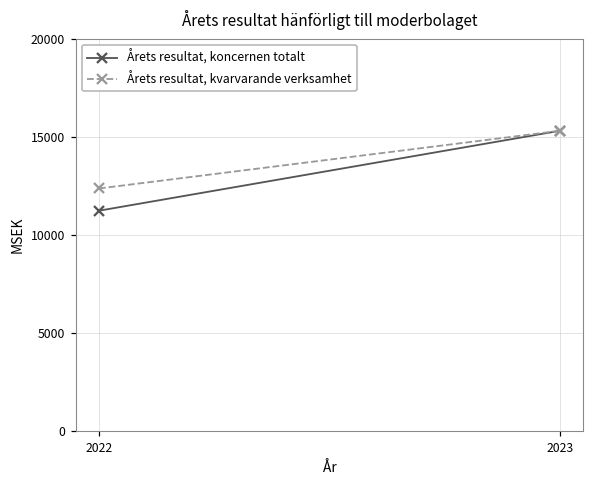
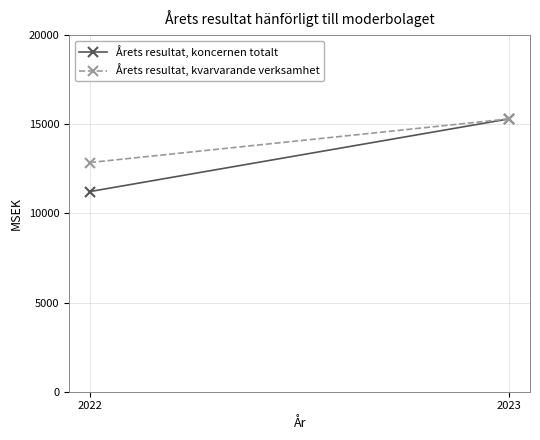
Årets resultat, kvarvarande verksamhet, 2022: 12400 -> 12900
